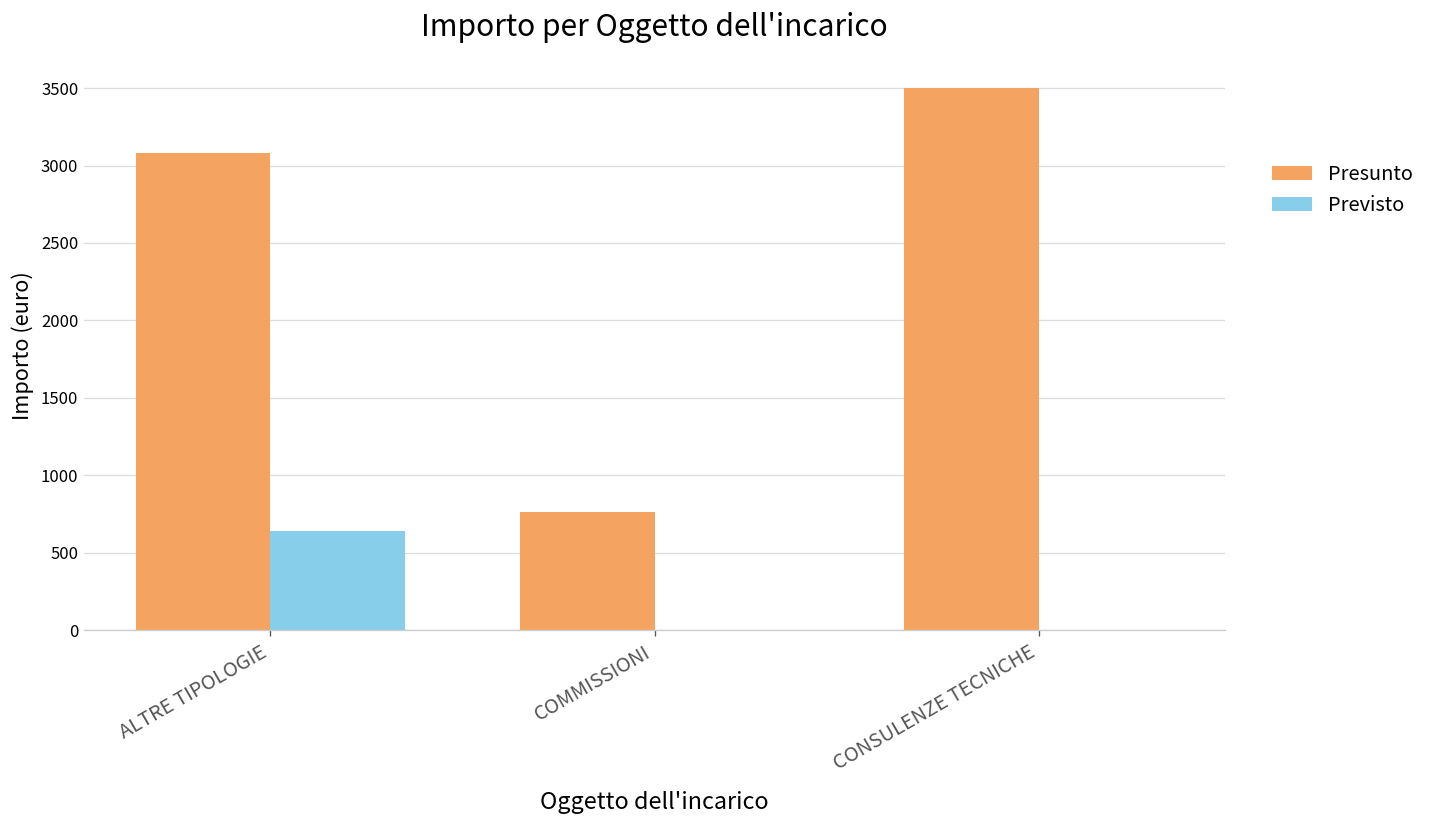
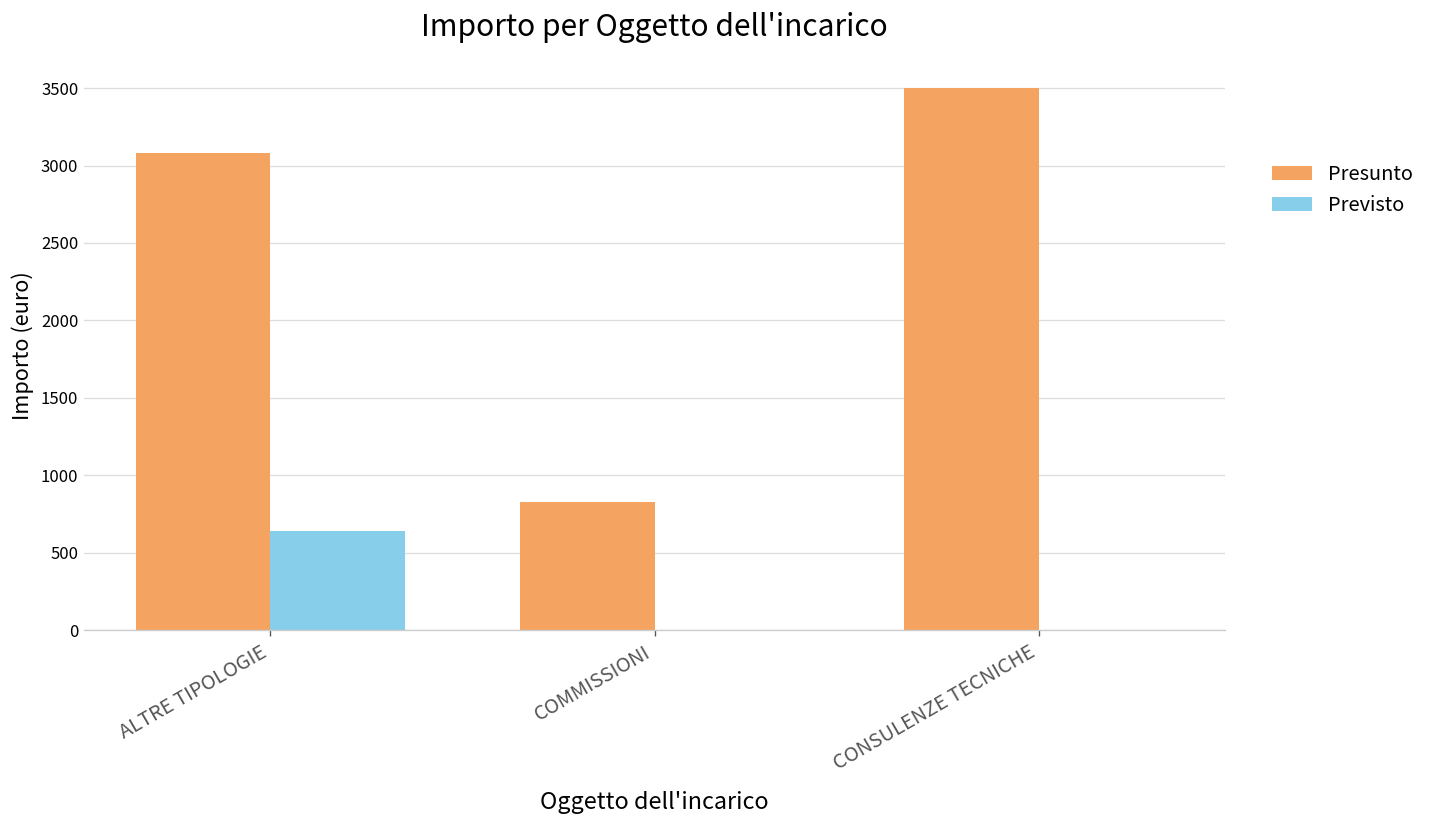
Presunto, COMMISSIONI: 760 -> 830
